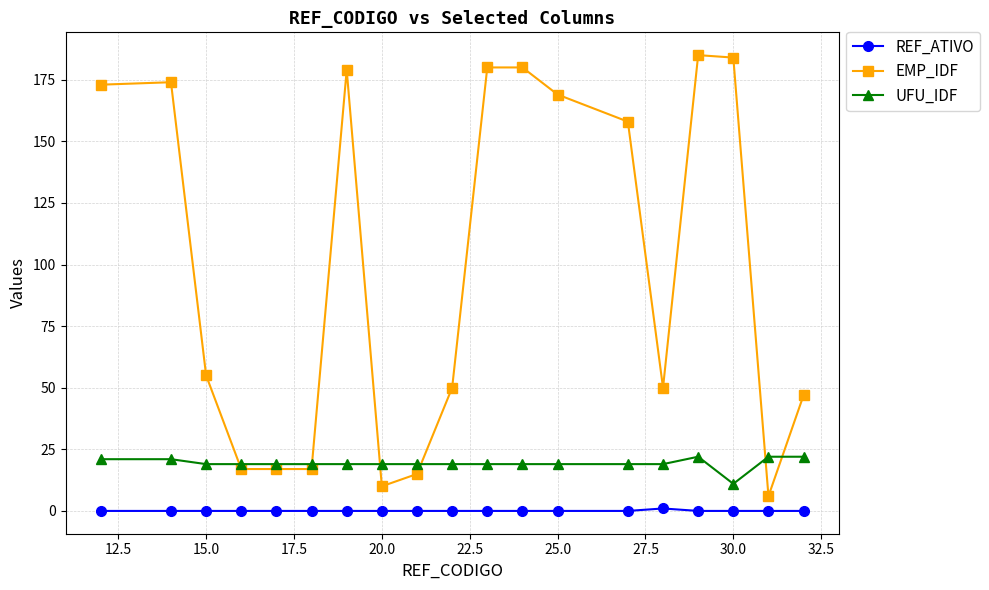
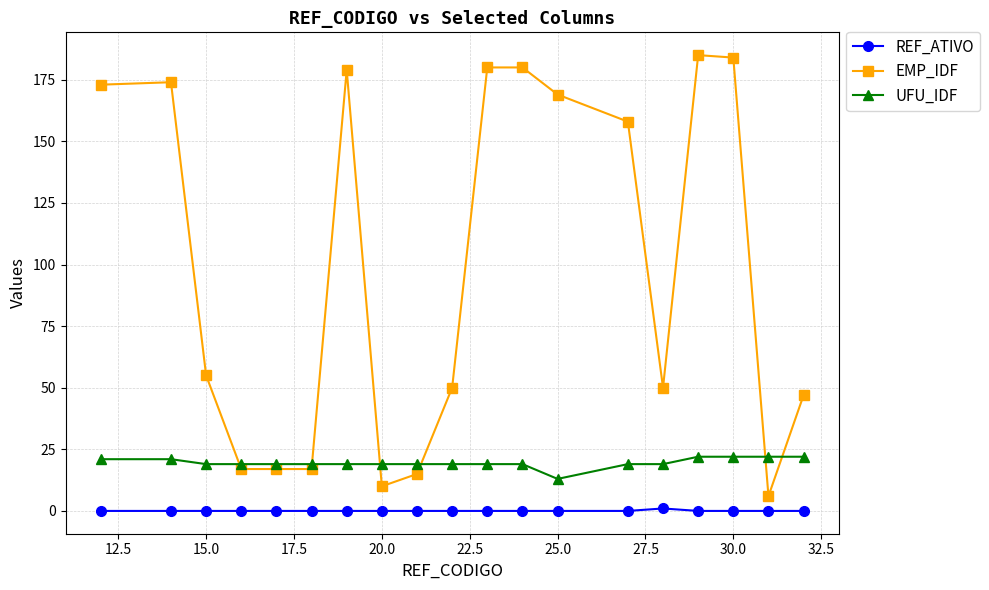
UFU_IDF, 25.0: 19 -> 13
UFU_IDF, 30.0: 11 -> 22
